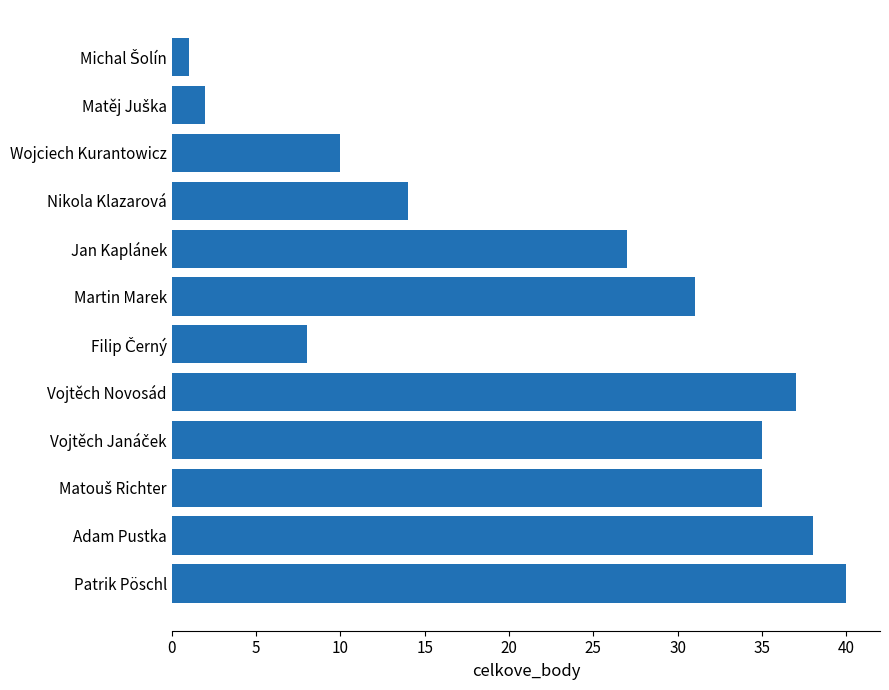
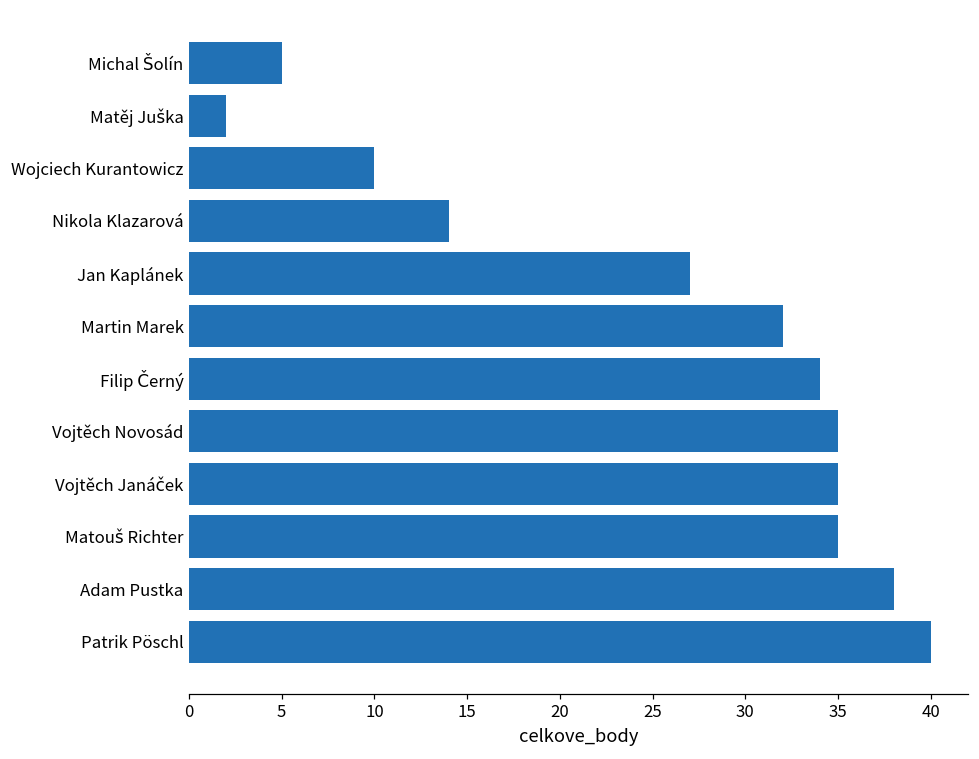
Michal Šolín: 1 -> 5
Martin Marek: 31 -> 32
Filip Černý: 8 -> 34
Vojtěch Novosád: 37 -> 35
